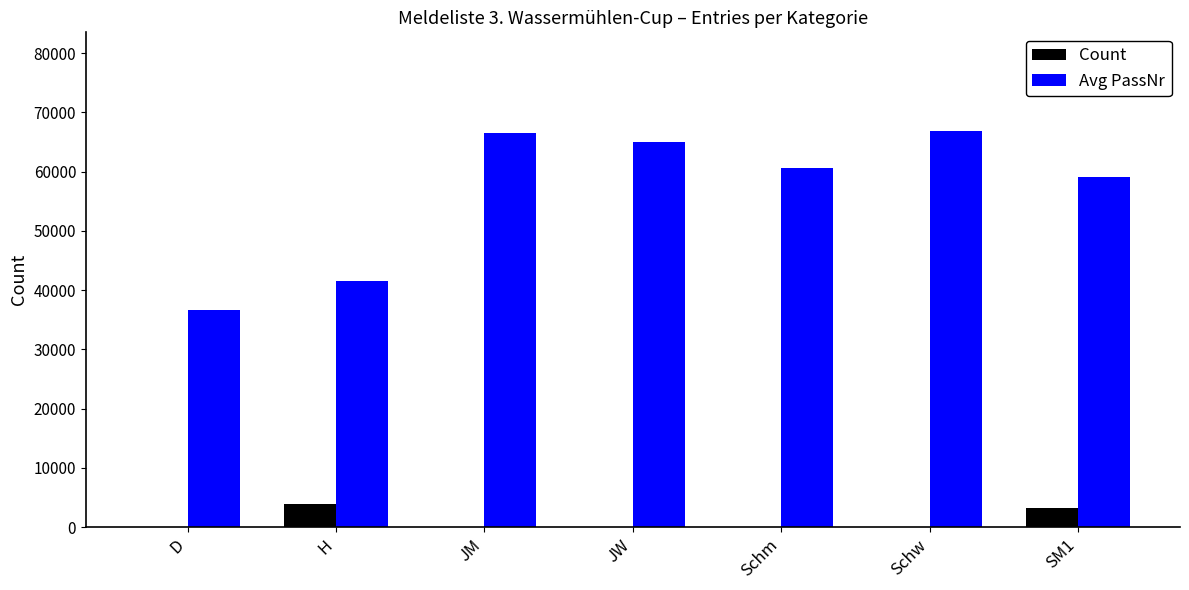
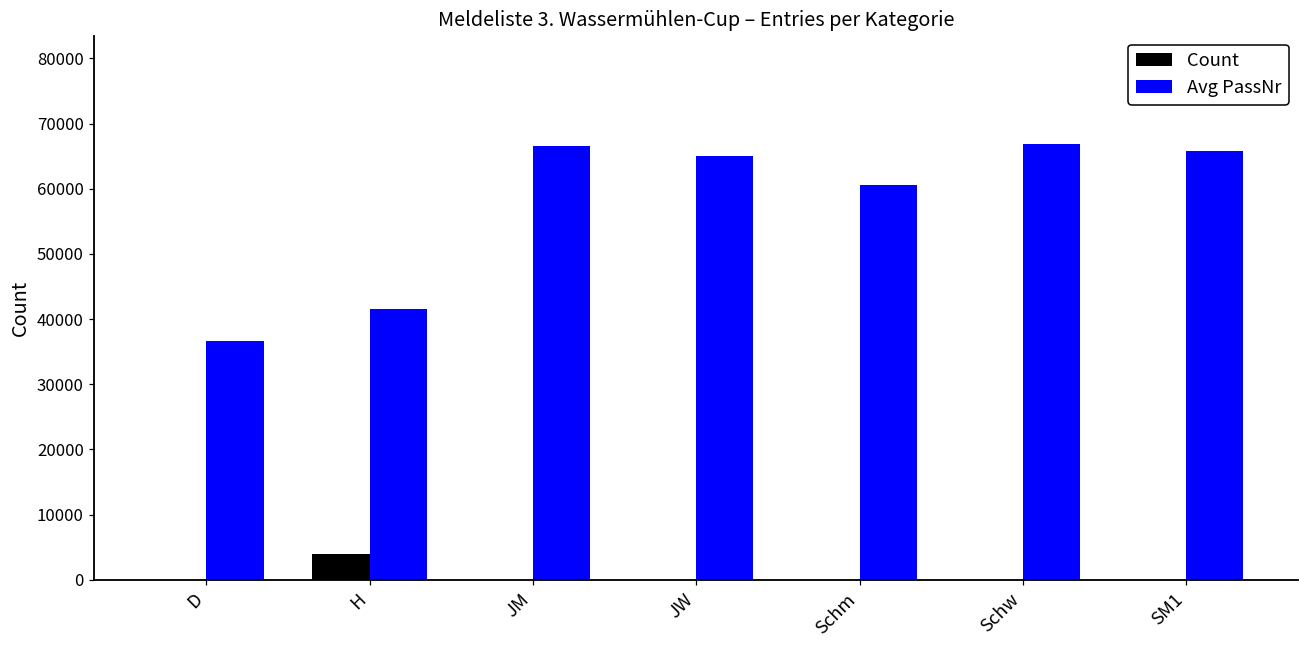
Count, SM1: 3000 -> 0
Avg PassNr, SM1: 59000 -> 66000
